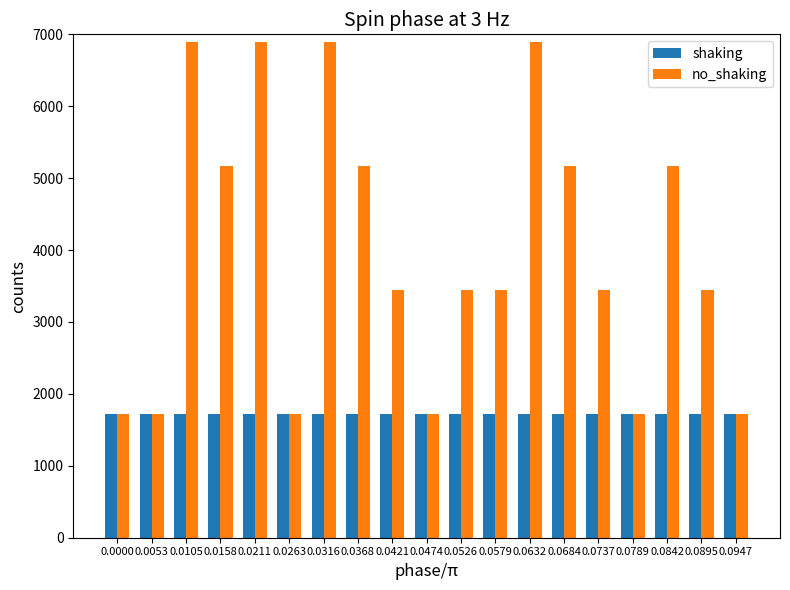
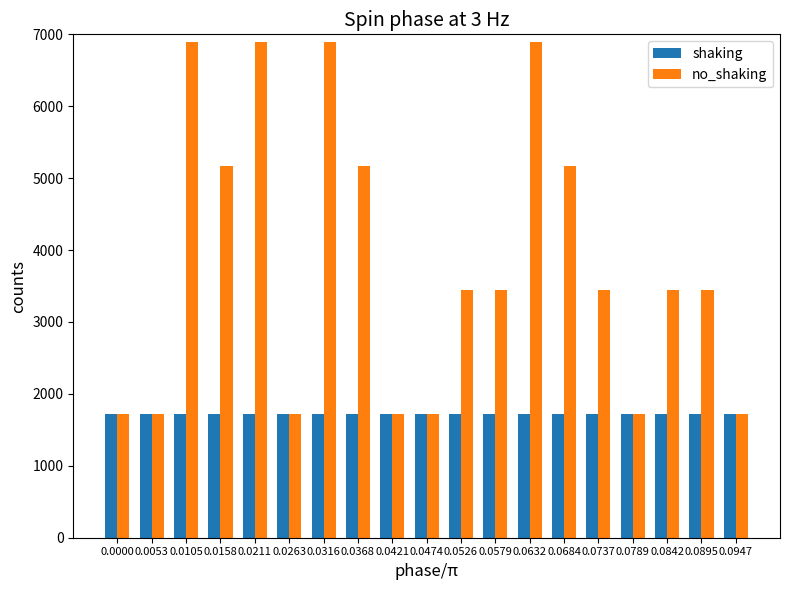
no_shaking, 0.0421: 3500 -> 1700
no_shaking, 0.0842: 5200 -> 3500
